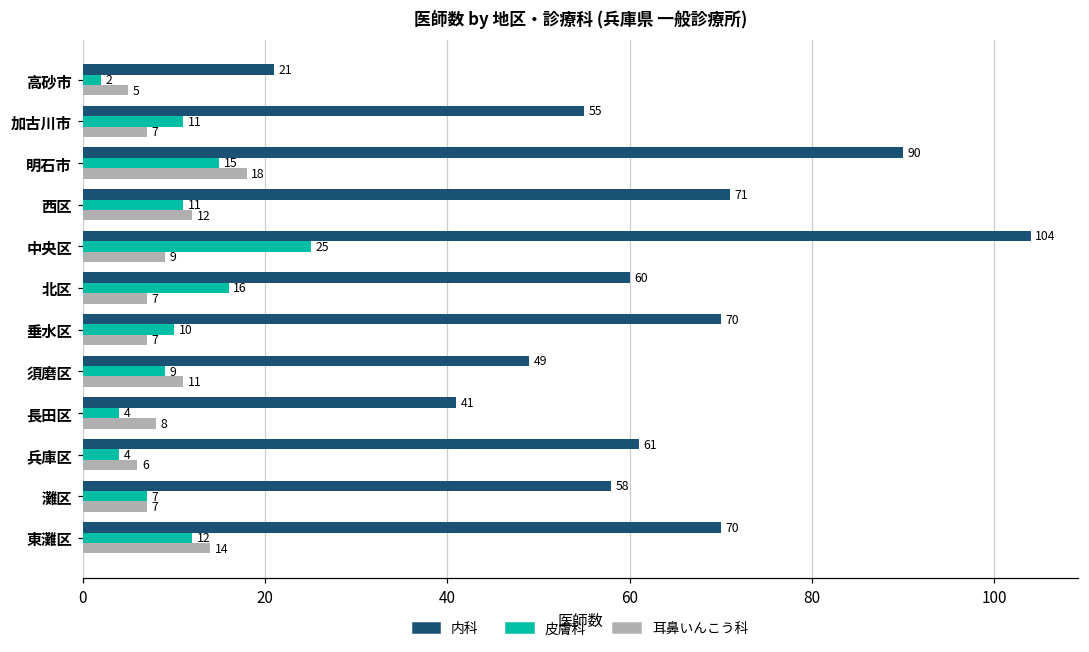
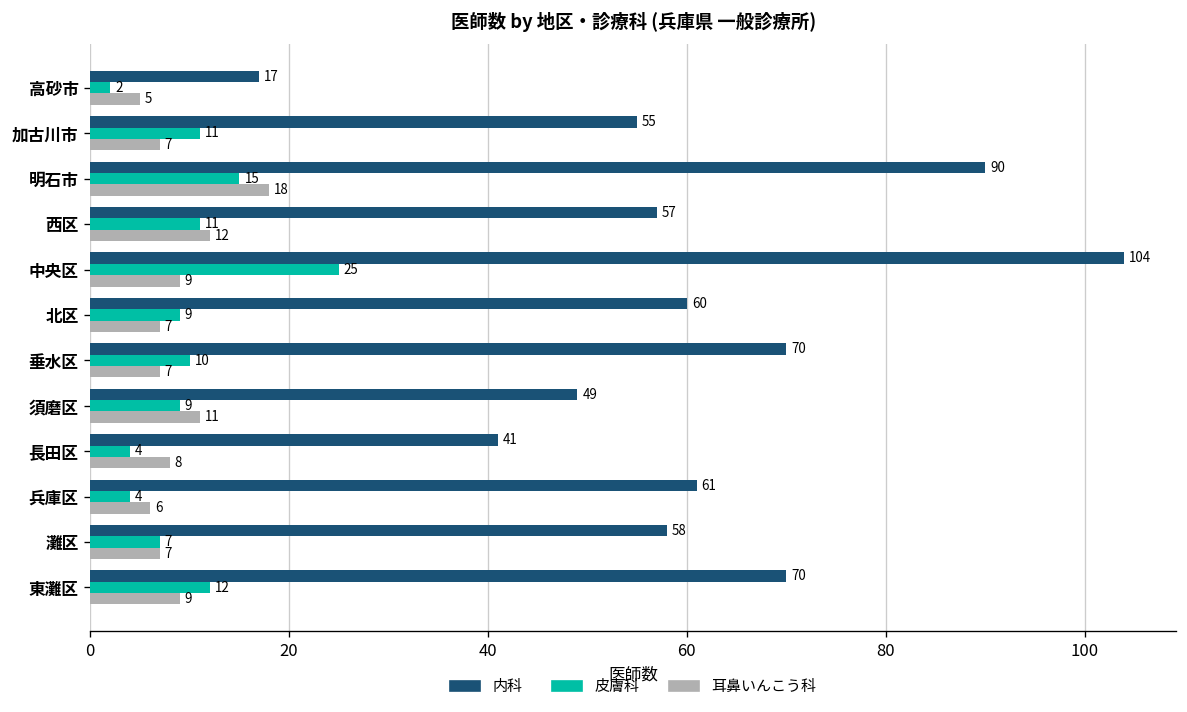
内科, 高砂市: 21 -> 17
内科, 西区: 71 -> 57
皮膚科, 北区: 16 -> 9
耳鼻いんこう科, 東灘区: 14 -> 9
